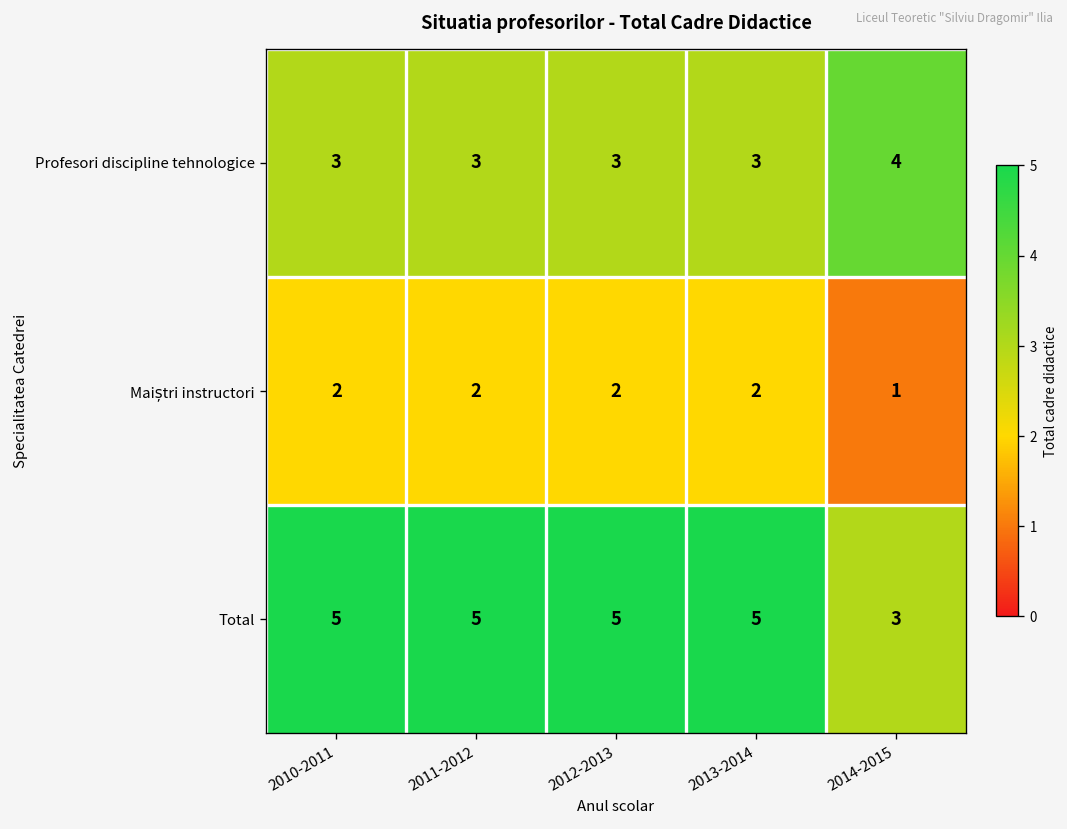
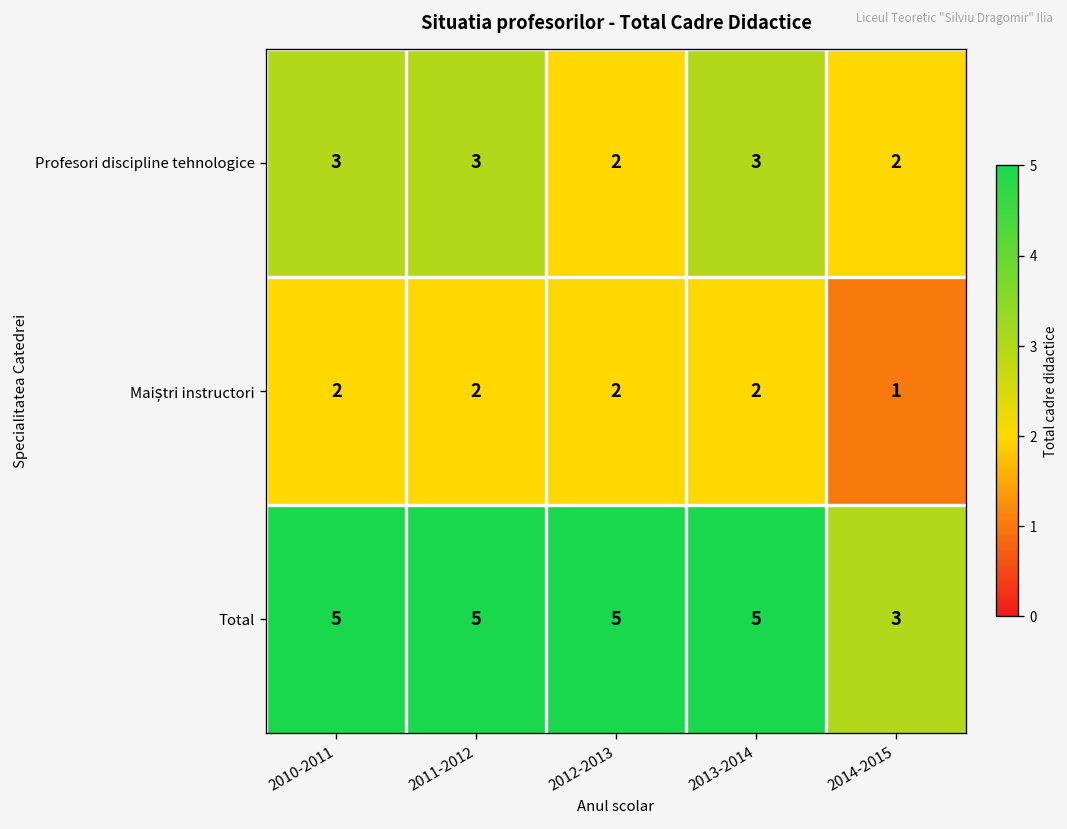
Profesori discipline tehnologice, 2012-2013: 3 -> 2
Profesori discipline tehnologice, 2014-2015: 4 -> 2
